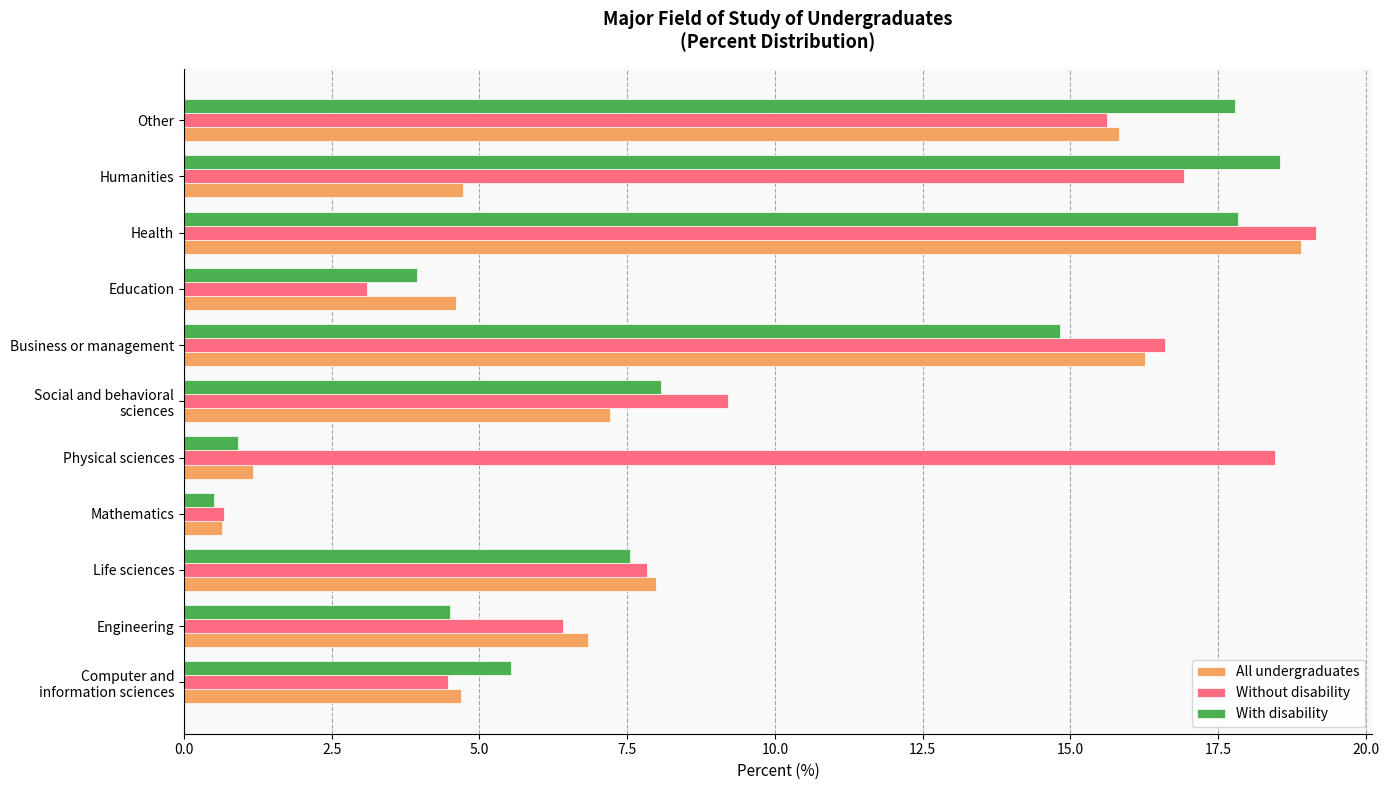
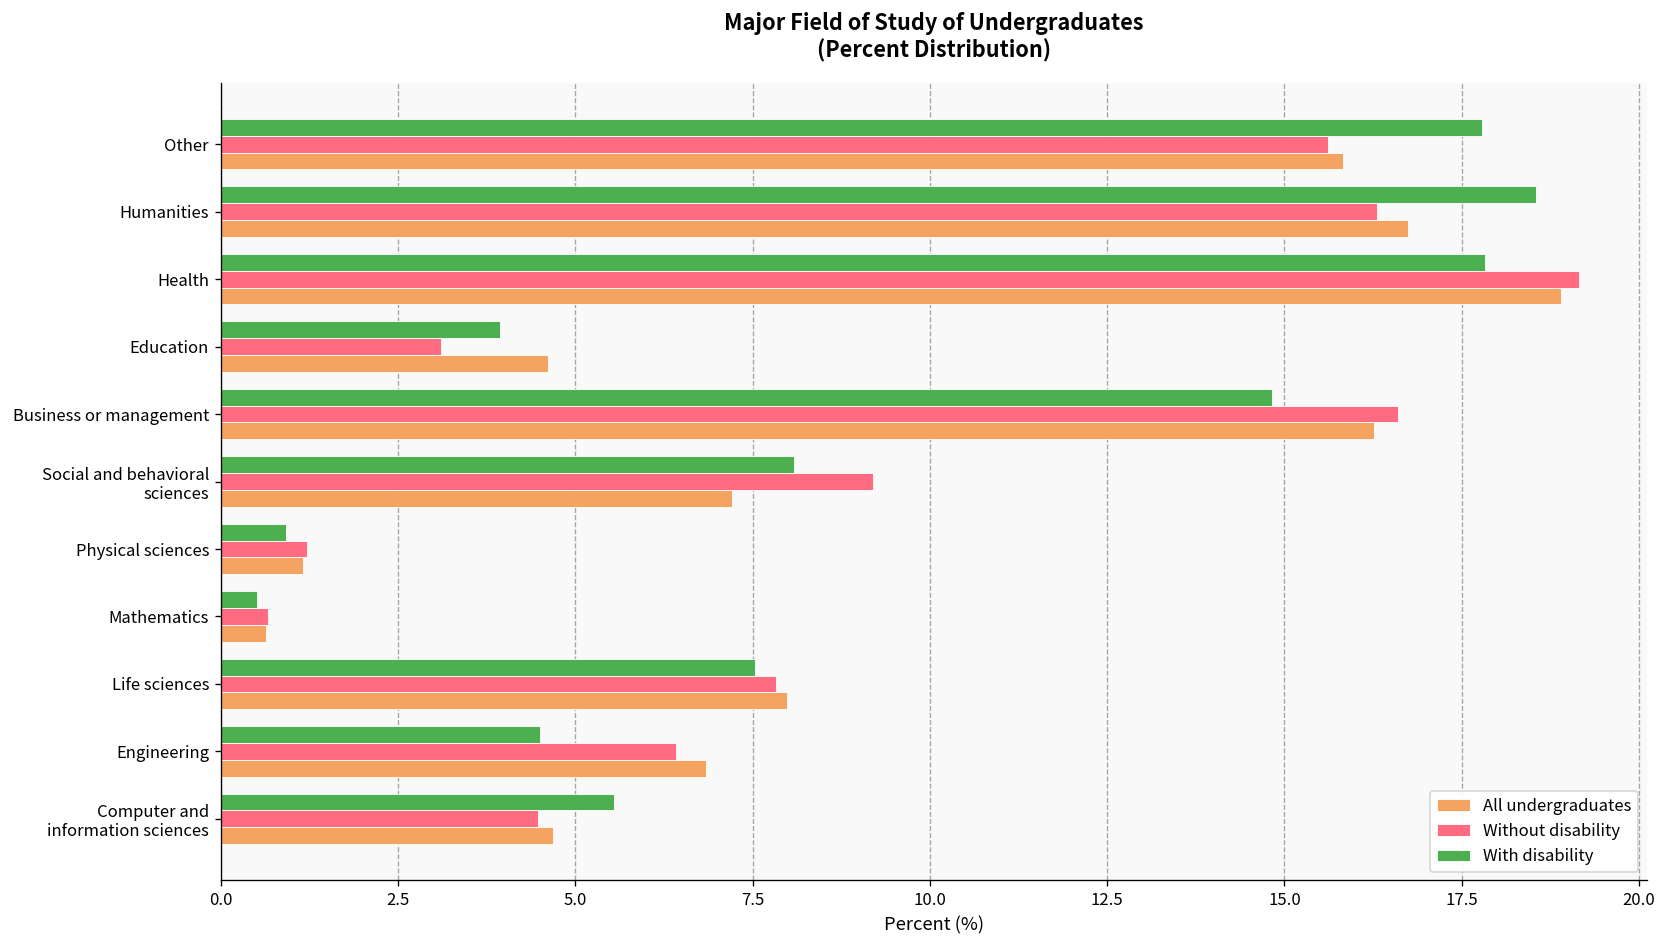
Without disability, Humanities: 16.9 -> 16.3
All undergraduates, Humanities: 4.7 -> 16.7
Without disability, Physical sciences: 18.5 -> 1.2
